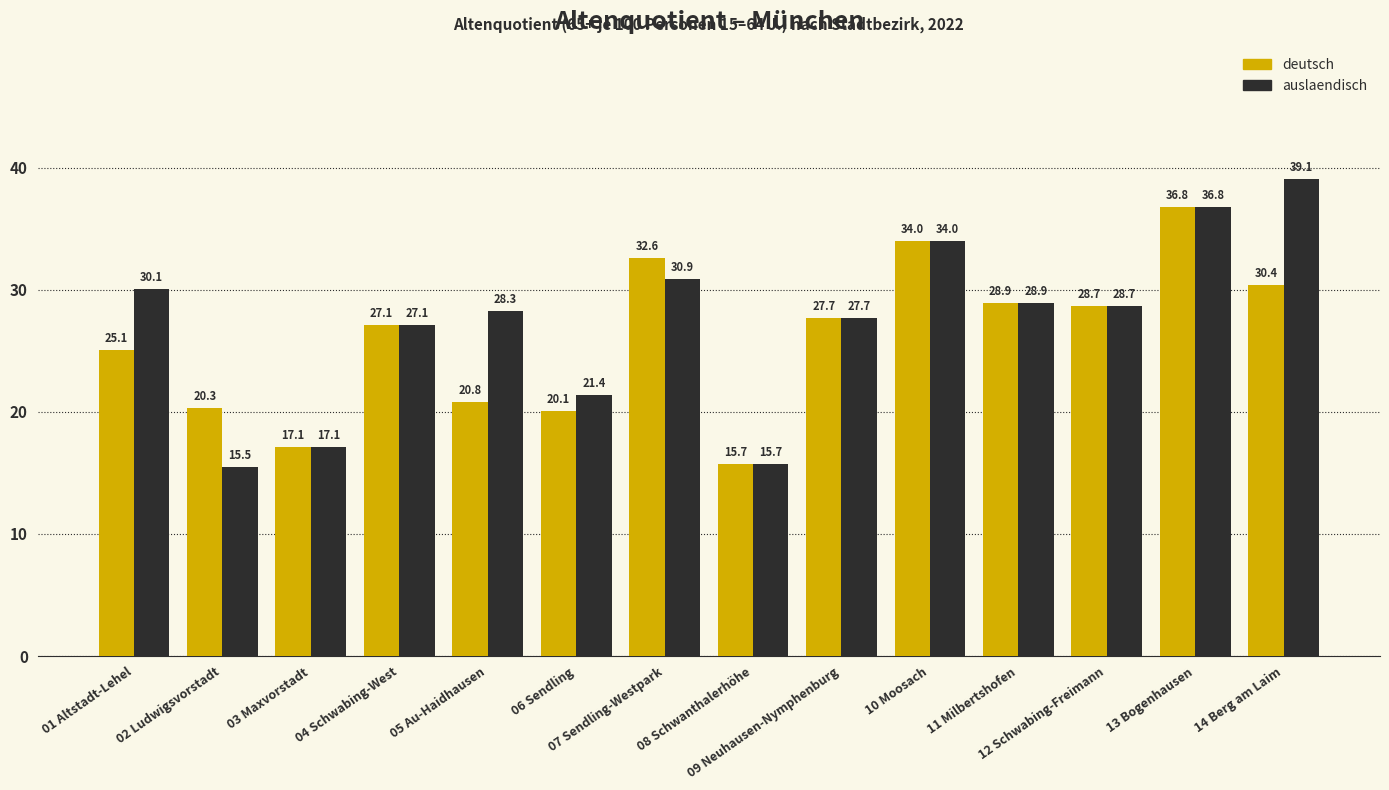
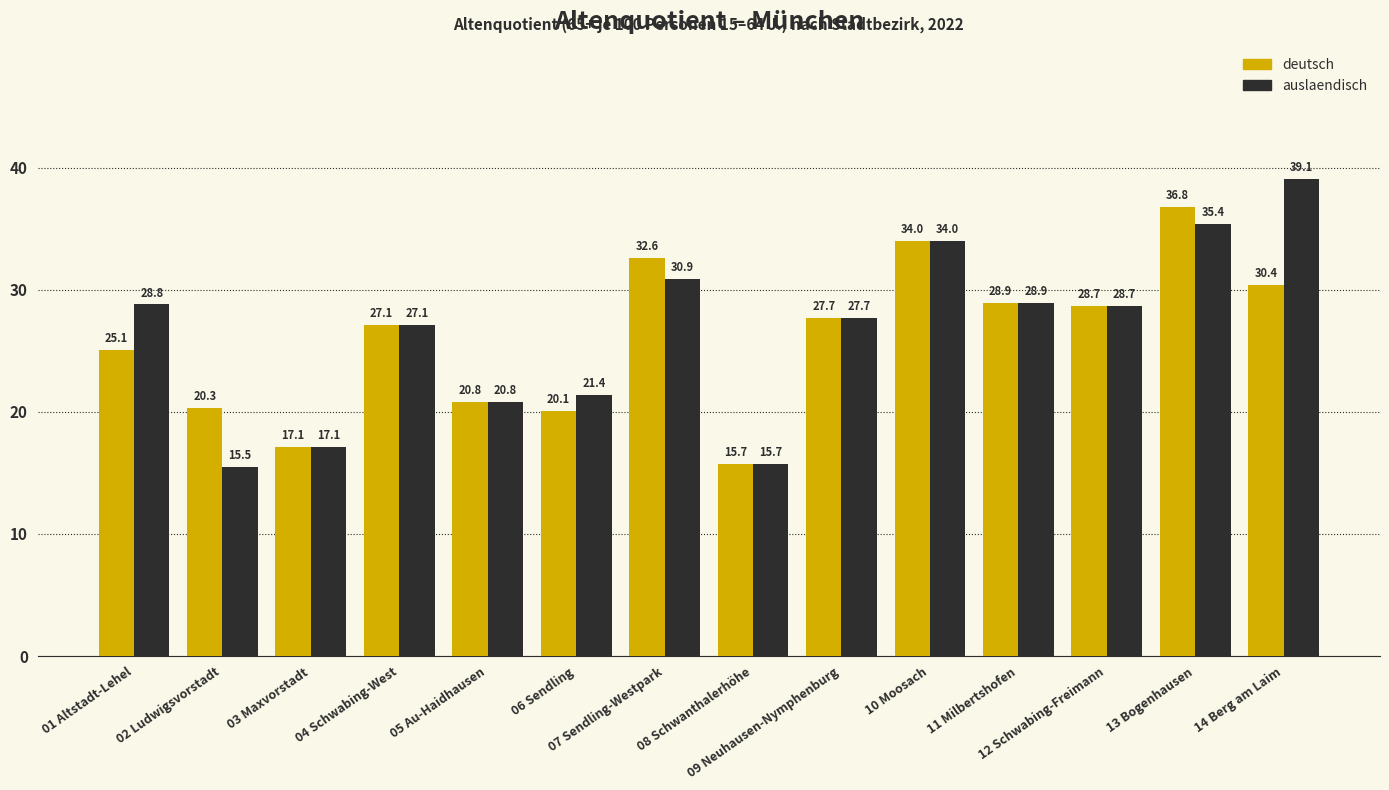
auslaendisch, 01 Altstadt-Lehel: 30.1 -> 28.8
auslaendisch, 05 Au-Haidhausen: 28.3 -> 20.8
auslaendisch, 13 Bogenhausen: 36.8 -> 35.4
